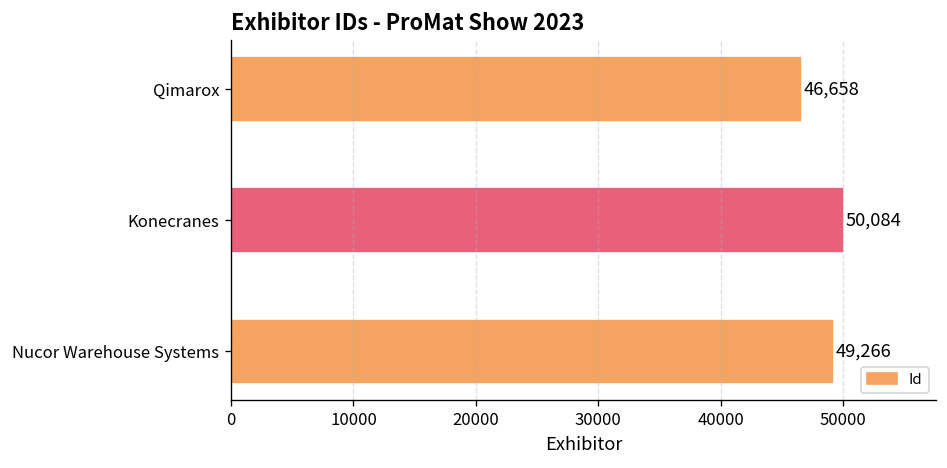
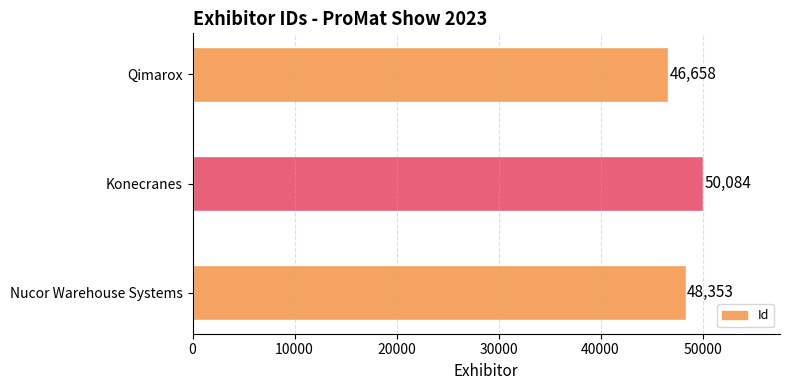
Nucor Warehouse Systems: 49,266 -> 48,353
